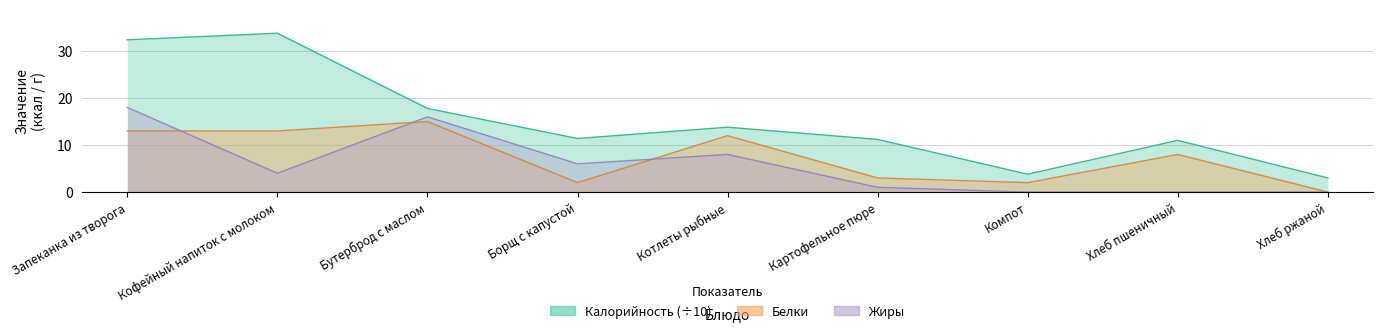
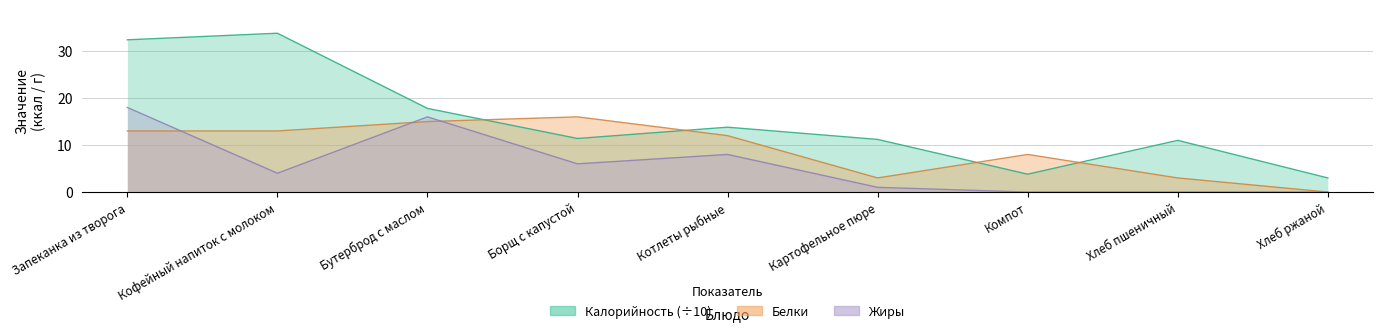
Белки, Борщ с капустой: 2 -> 16
Белки, Компот: 2 -> 8
Белки, Хлеб пшеничный: 8 -> 3
